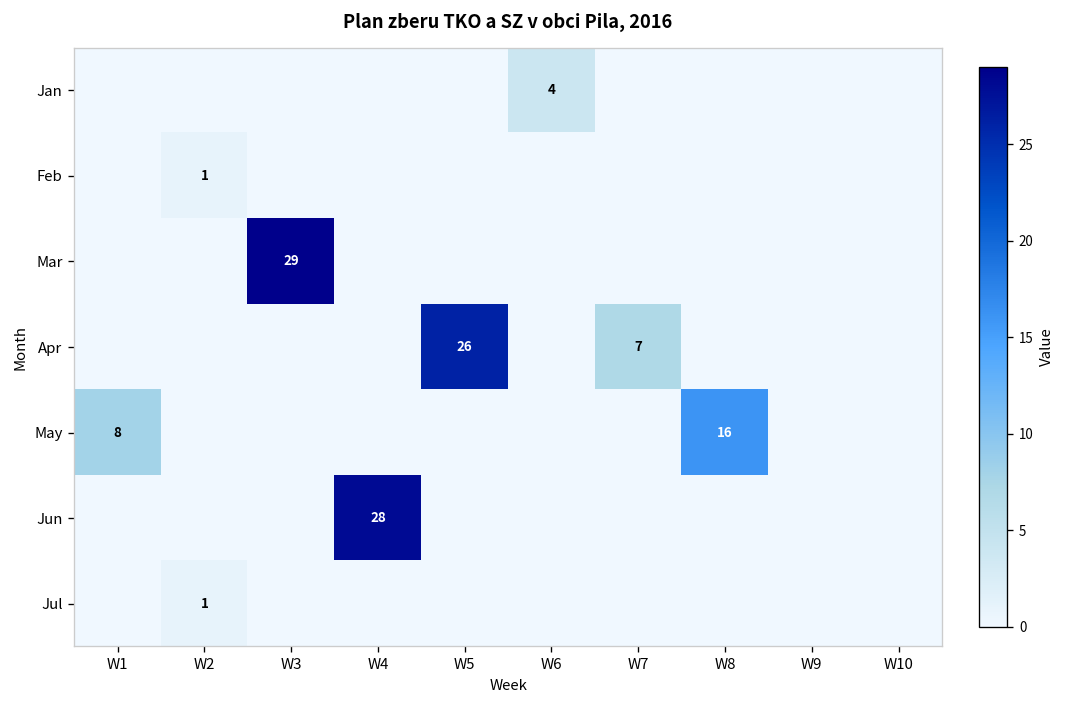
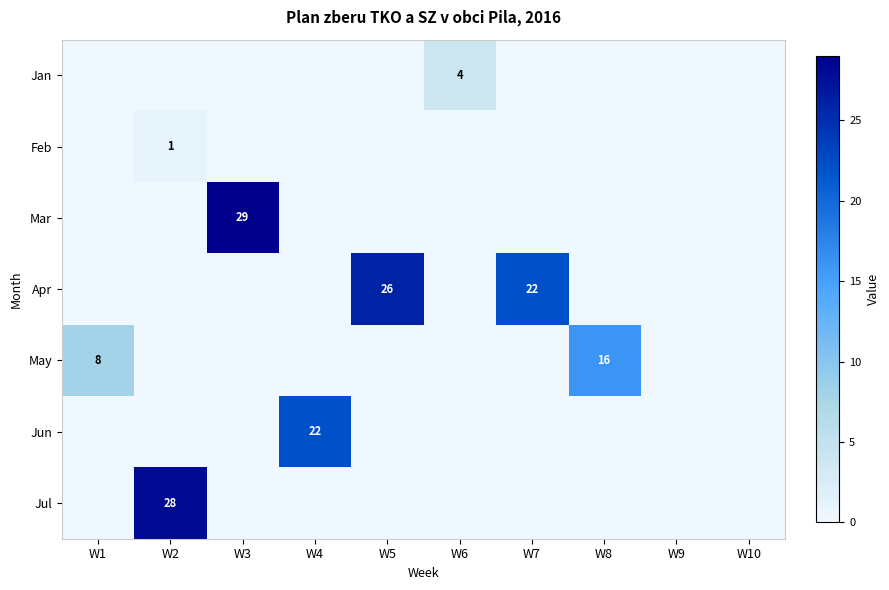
Apr, W7: 7 -> 22
Jun, W4: 28 -> 22
Jul, W2: 1 -> 28
